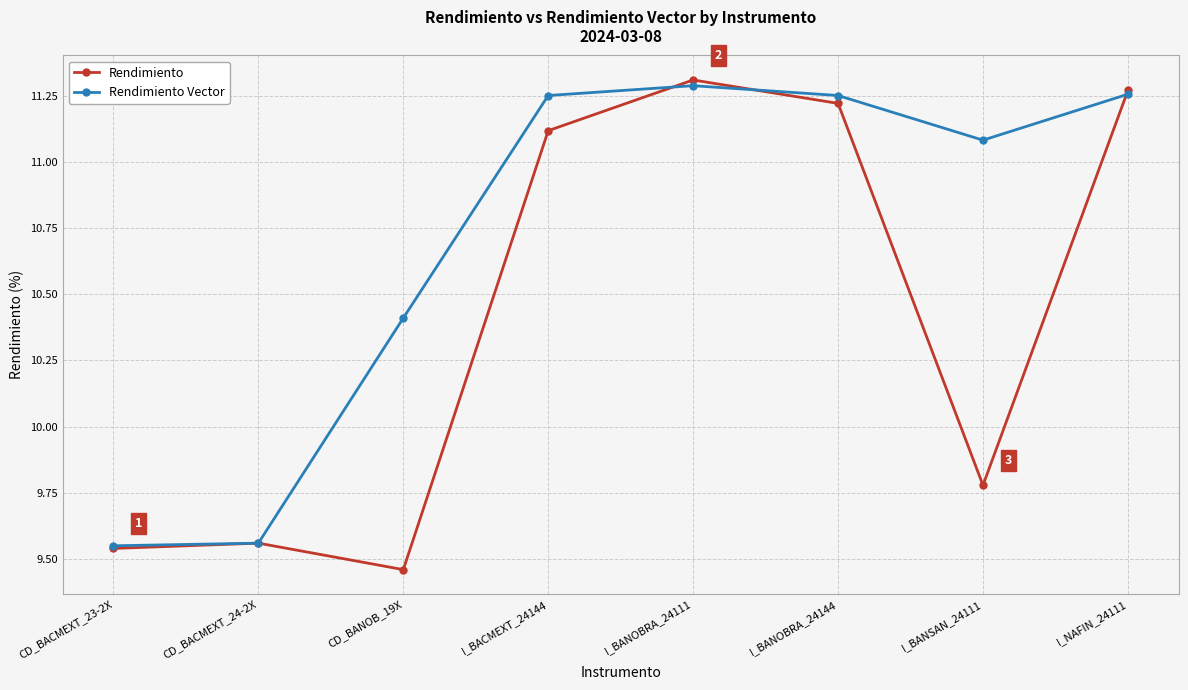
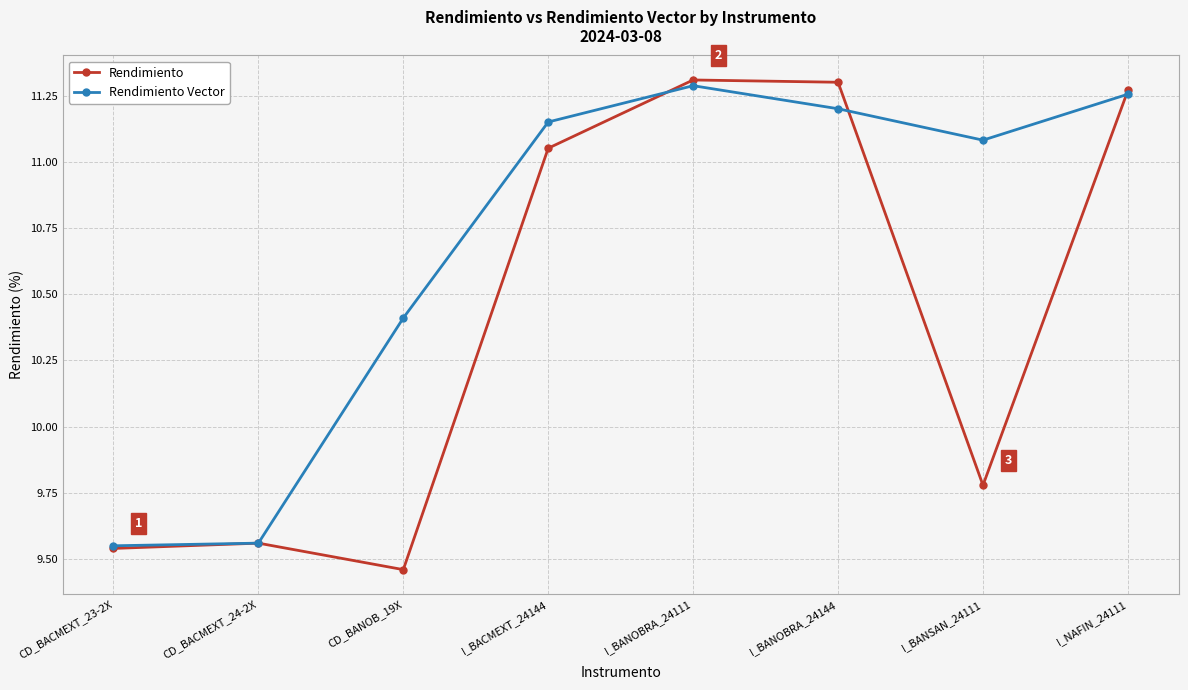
Rendimiento, I_BACMEXT_24144: 11.12 -> 11.05
Rendimiento Vector, I_BACMEXT_24144: 11.25 -> 11.15
Rendimiento, I_BANOBRA_24144: 11.22 -> 11.30
Rendimiento Vector, I_BANOBRA_24144: 11.25 -> 11.20
